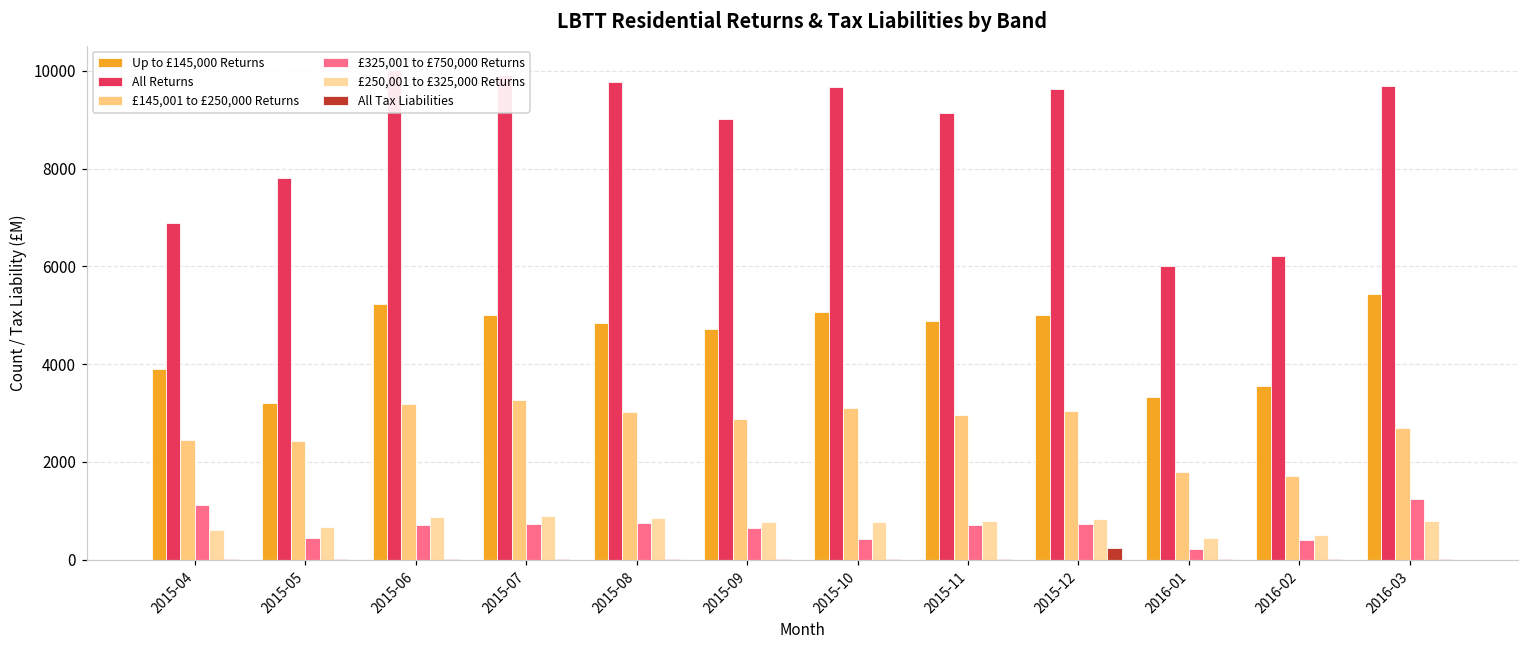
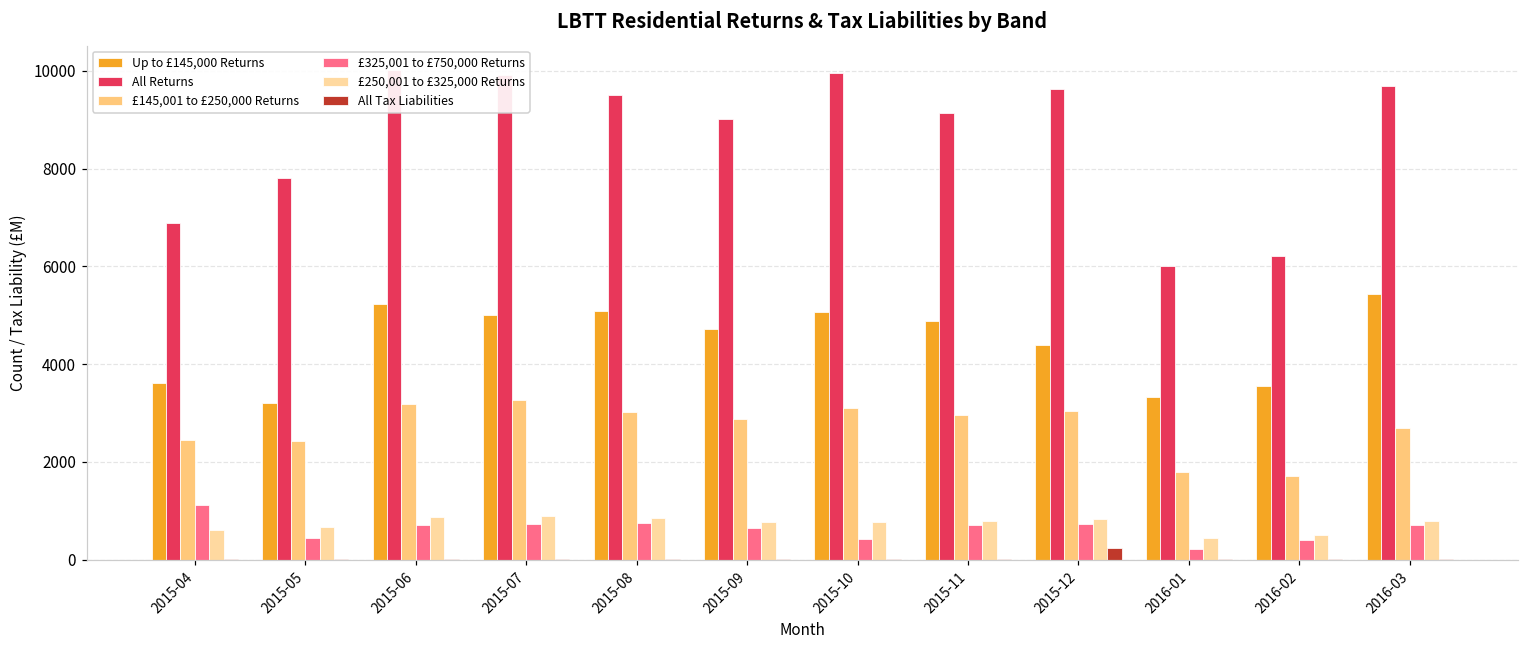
Up to £145,000 Returns, 2015-04: 3900 -> 3600
Up to £145,000 Returns, 2015-08: 4800 -> 5100
All Returns, 2015-08: 9800 -> 9500
All Returns, 2015-10: 9700 -> 9900
Up to £145,000 Returns, 2015-12: 5000 -> 4400
£325,001 to £750,000 Returns, 2016-03: 1200 -> 700
